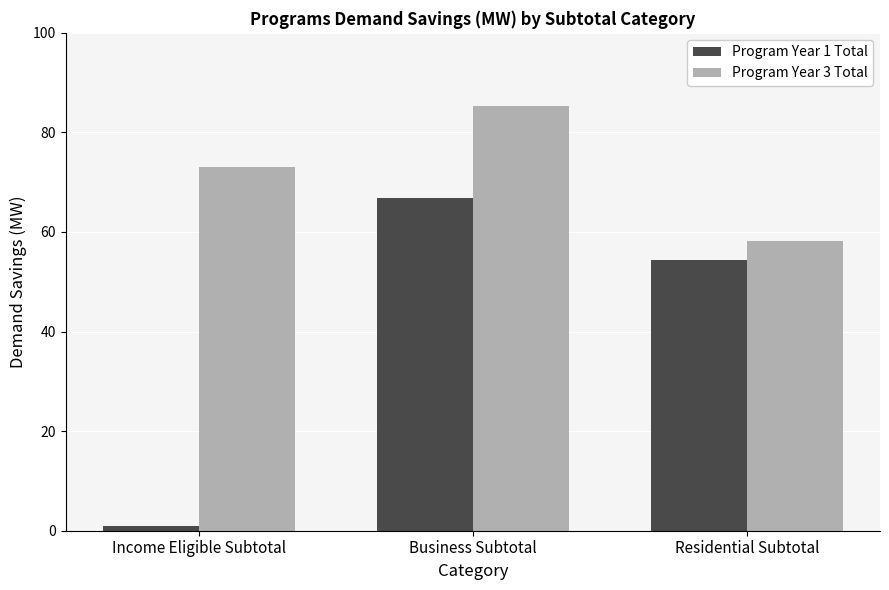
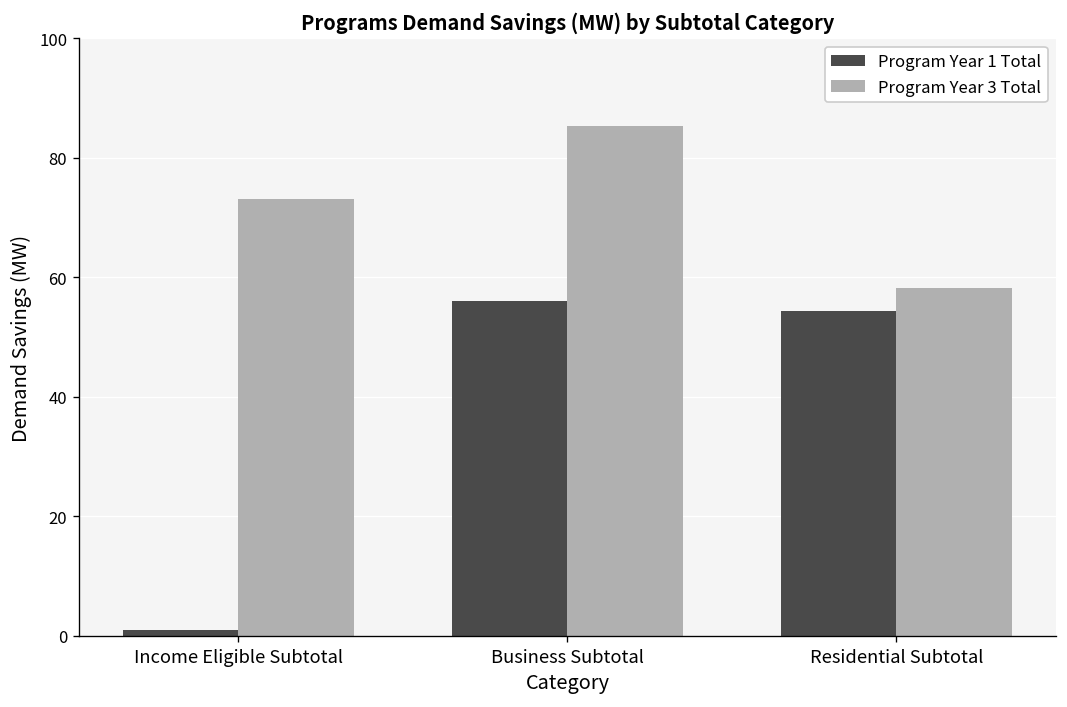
Program Year 1 Total, Business Subtotal: 67 -> 56
